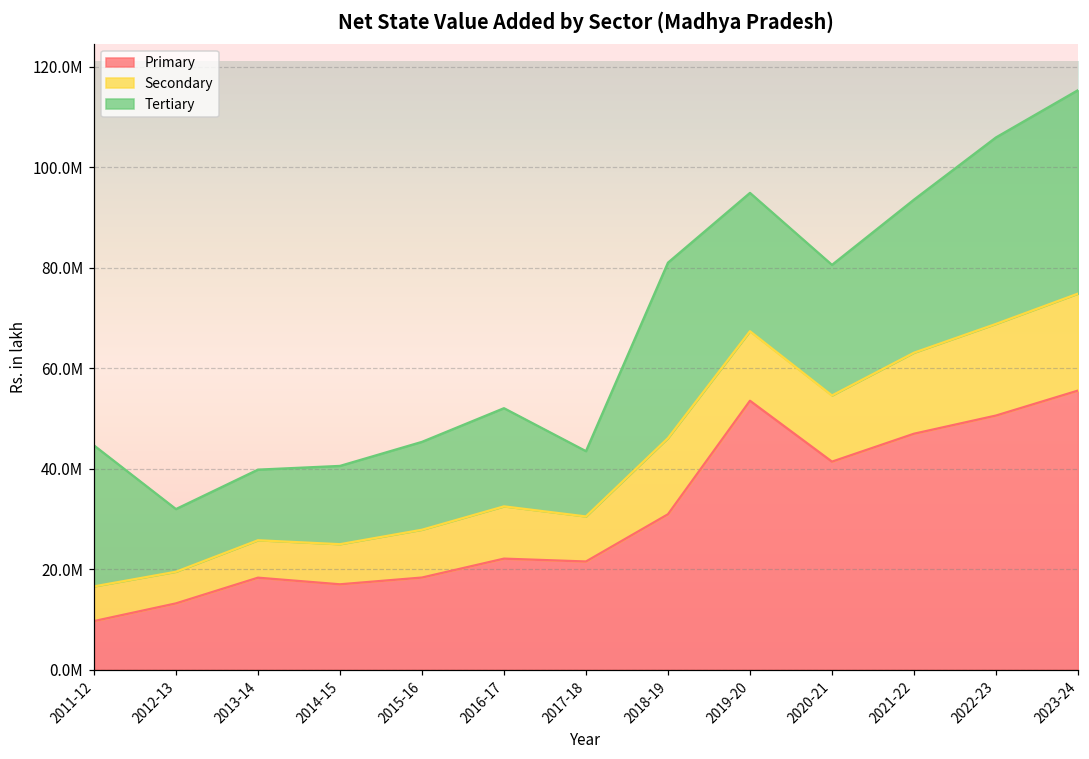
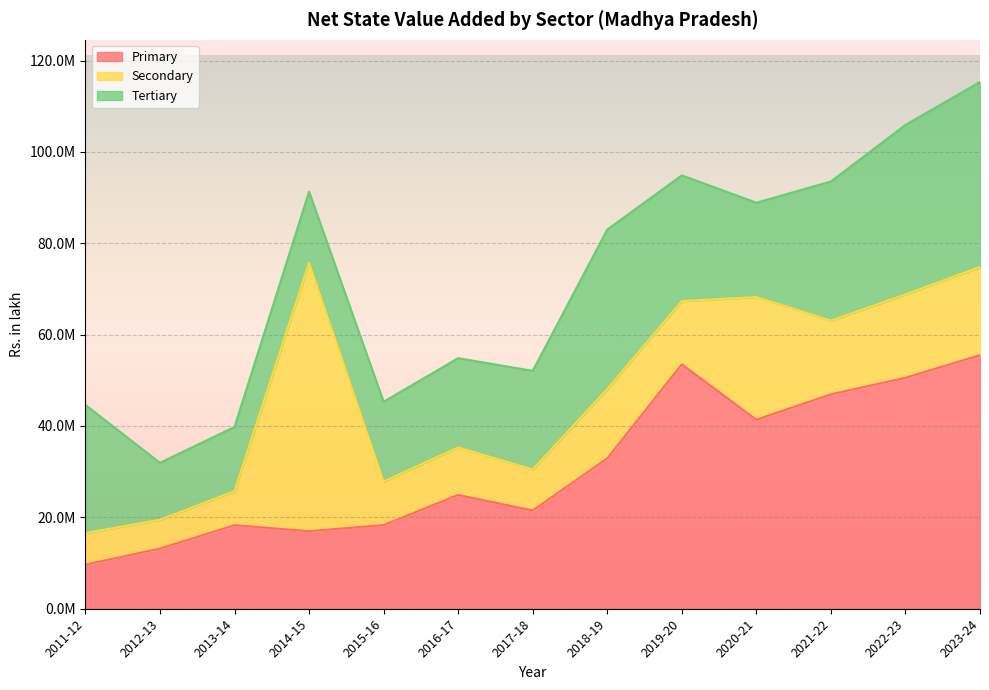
Secondary, 2014-15: 8000000 -> 59000000
Primary, 2016-17: 22000000 -> 25000000
Tertiary, 2017-18: 13000000 -> 22000000
Primary, 2018-19: 31000000 -> 33000000
Secondary, 2020-21: 13000000 -> 27000000
Tertiary, 2020-21: 26000000 -> 21000000
